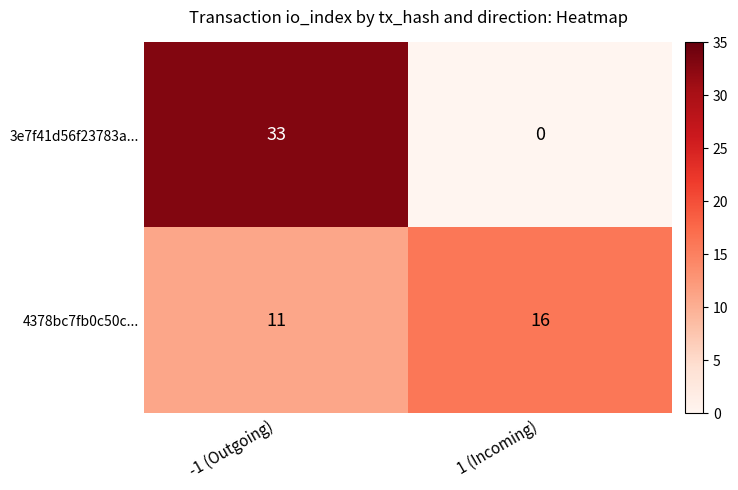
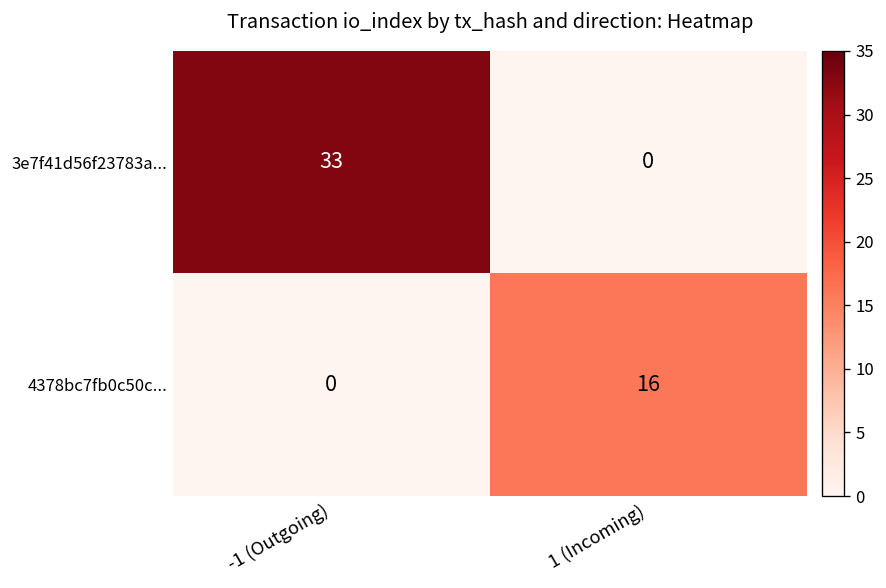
4378bc7fb0c50c..., -1 (Outgoing): 11 -> 0
